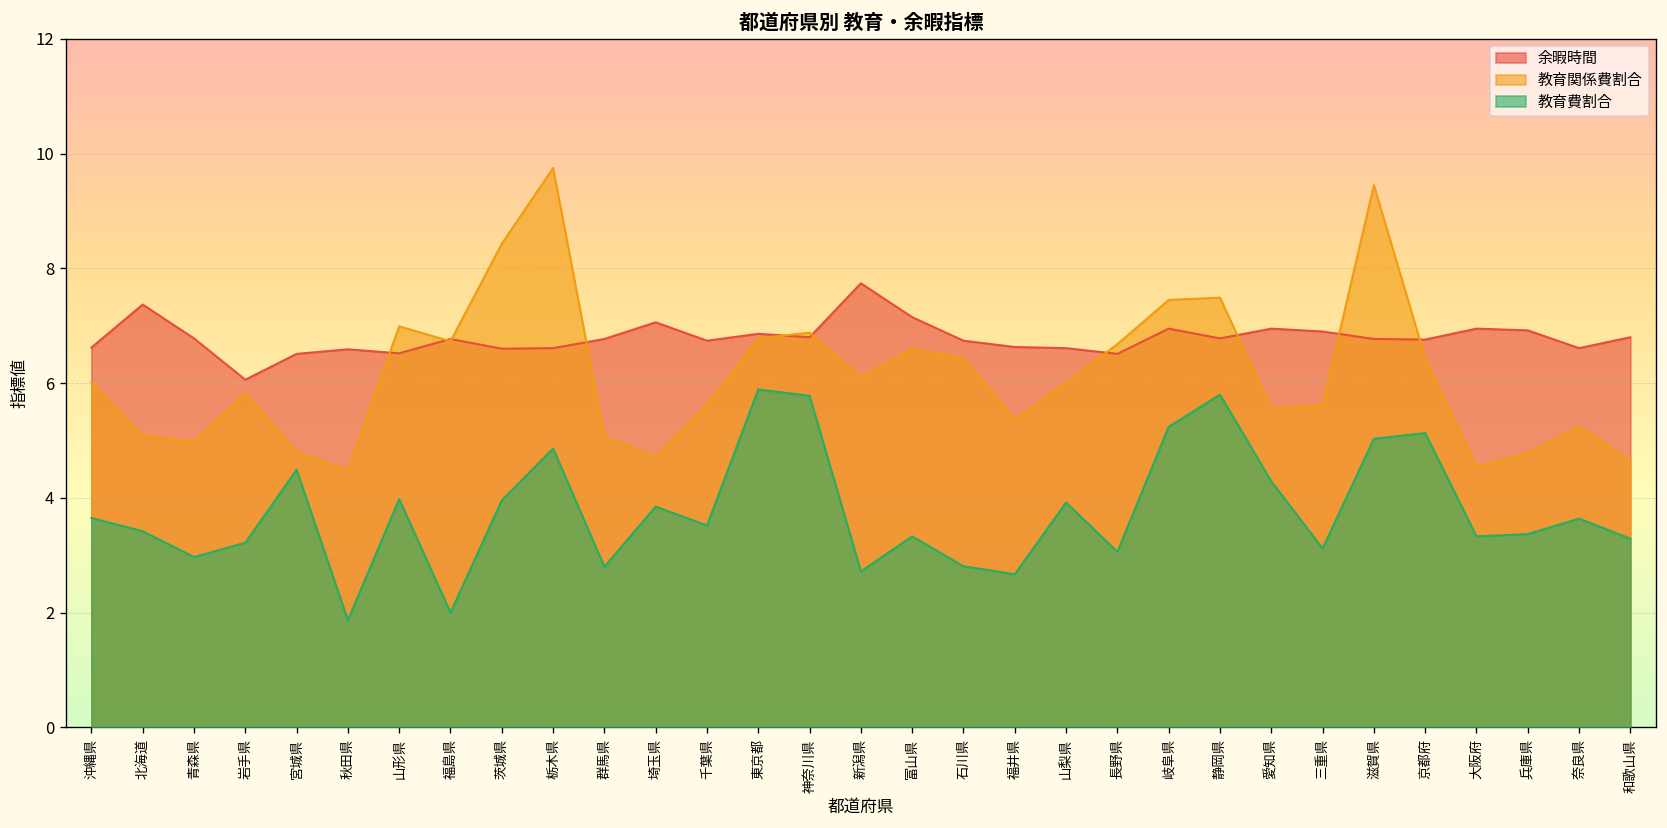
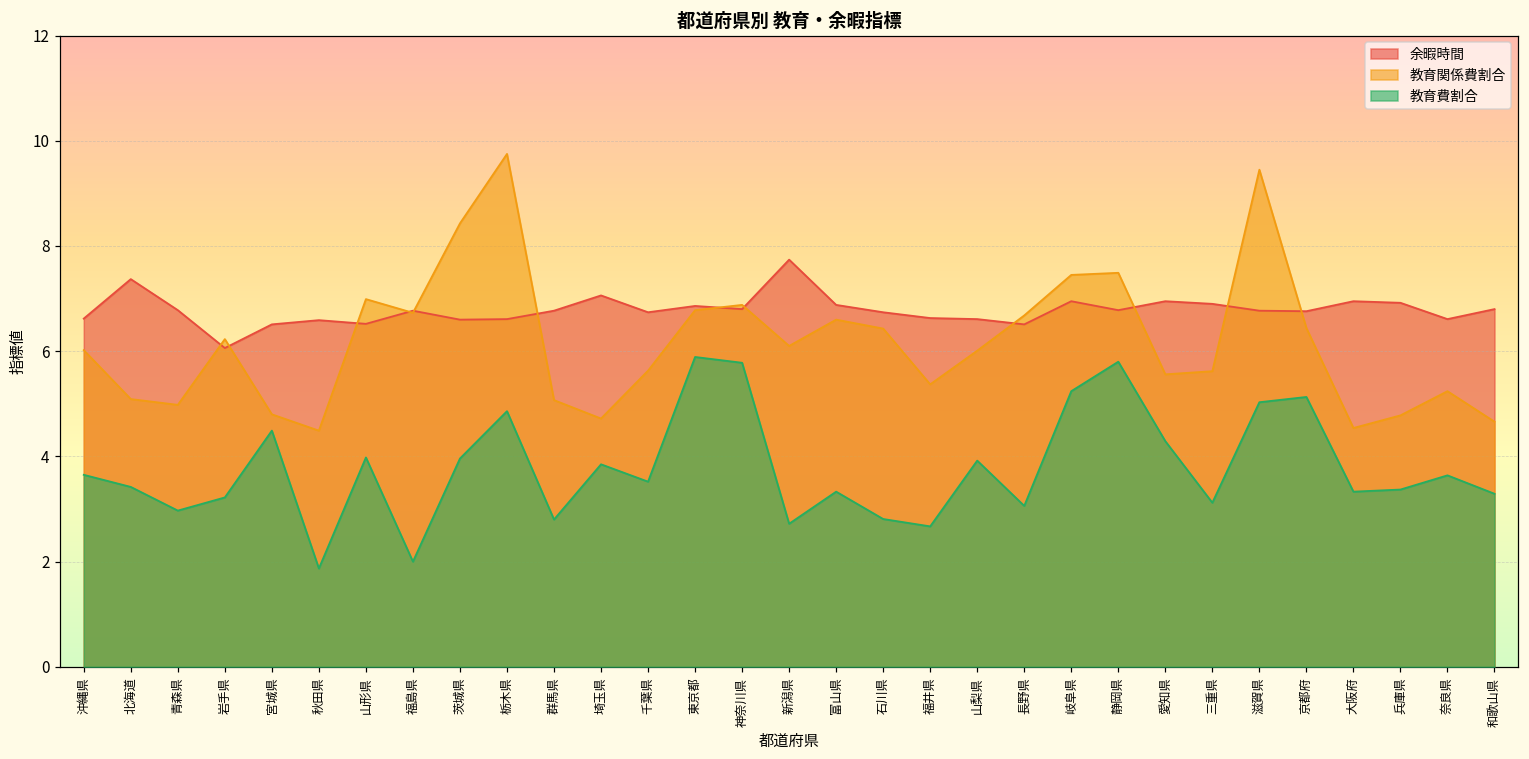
教育関係費割合, 岩手県: 5.8 -> 6.2
余暇時間, 富山県: 7.2 -> 6.9
